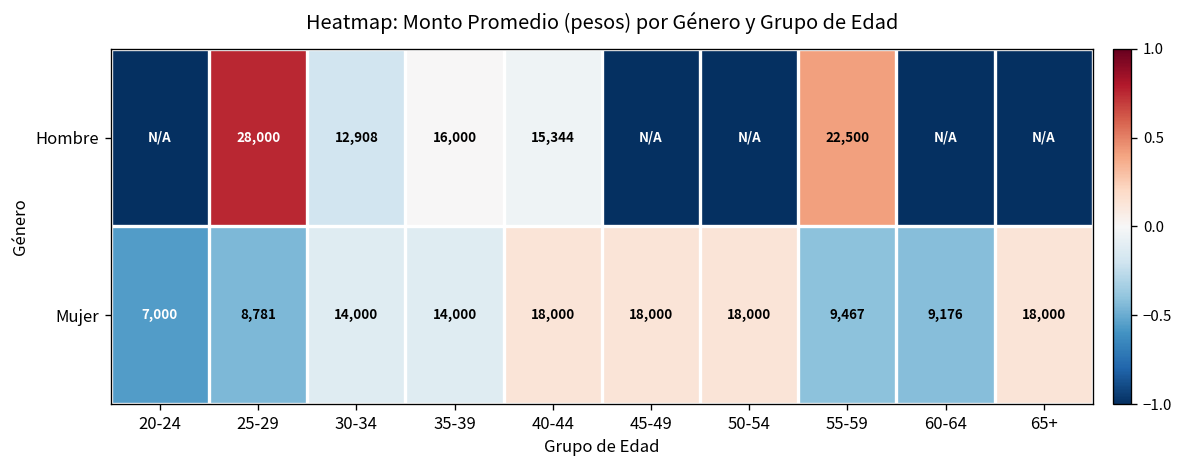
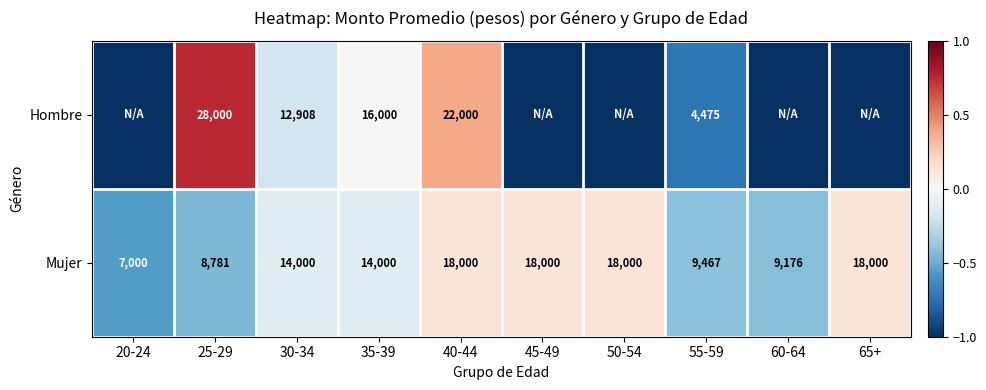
Hombre, 40-44: 15,344 -> 22,000
Hombre, 55-59: 22,500 -> 4,475
